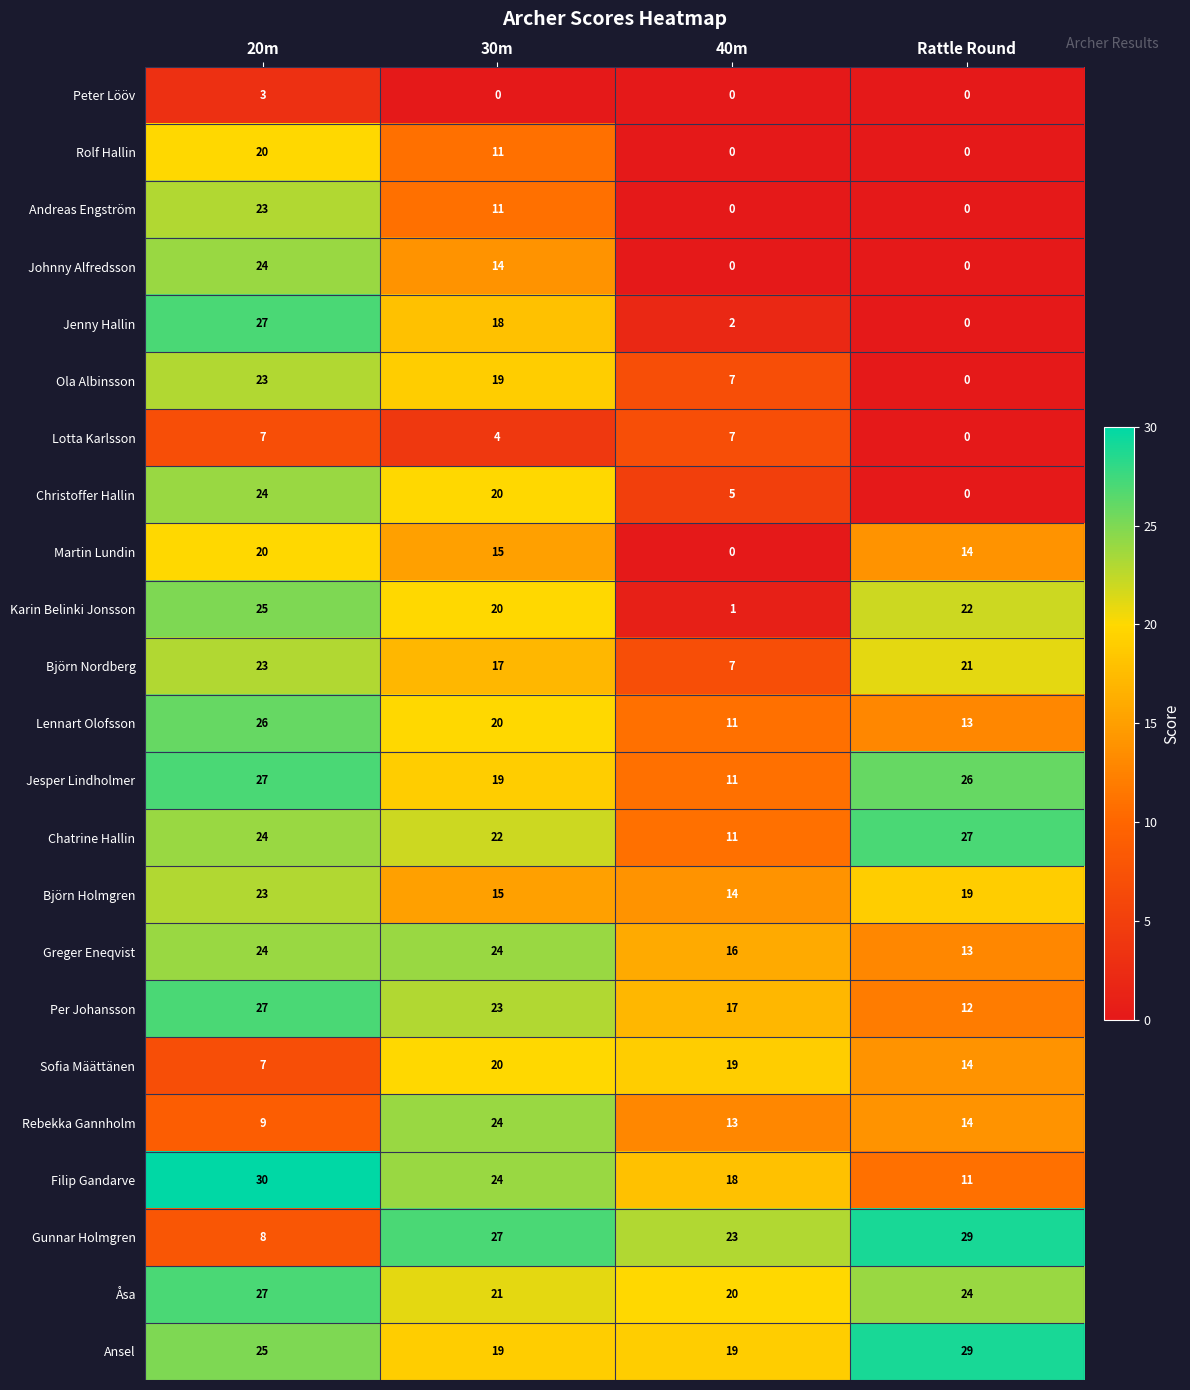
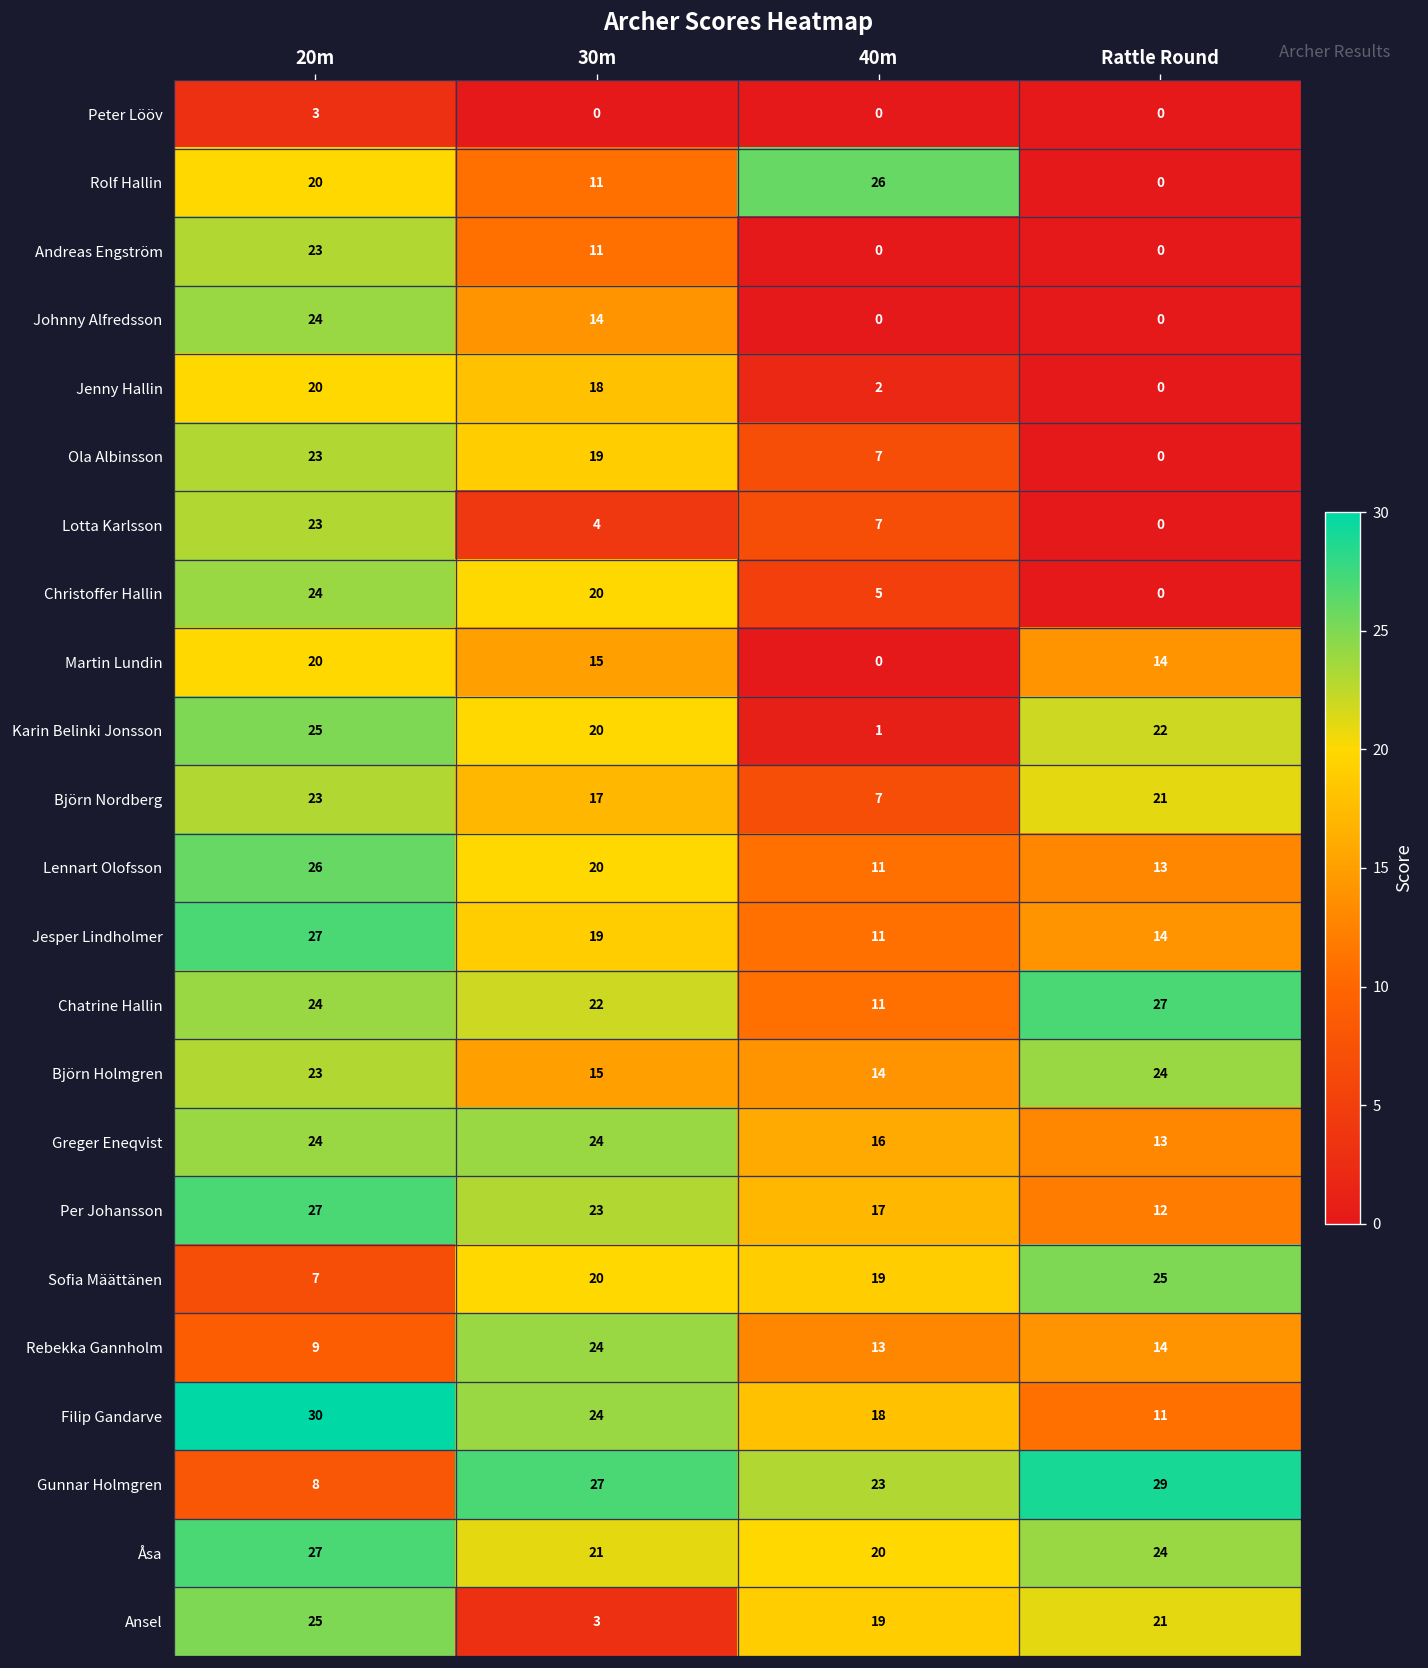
Rolf Hallin, 40m: 0 -> 26
Jenny Hallin, 20m: 27 -> 20
Lotta Karlsson, 20m: 7 -> 23
Jesper Lindholmer, Rattle Round: 26 -> 14
Björn Holmgren, Rattle Round: 19 -> 24
Sofia Määttänen, Rattle Round: 14 -> 25
Ansel, 30m: 19 -> 3
Ansel, Rattle Round: 29 -> 21
